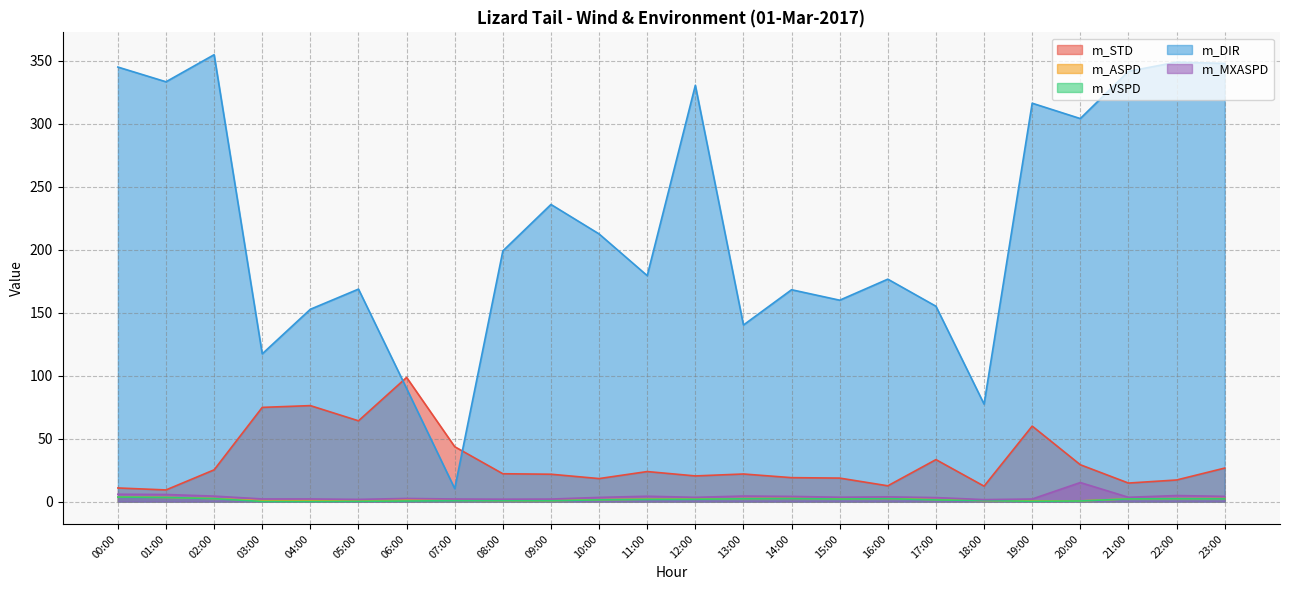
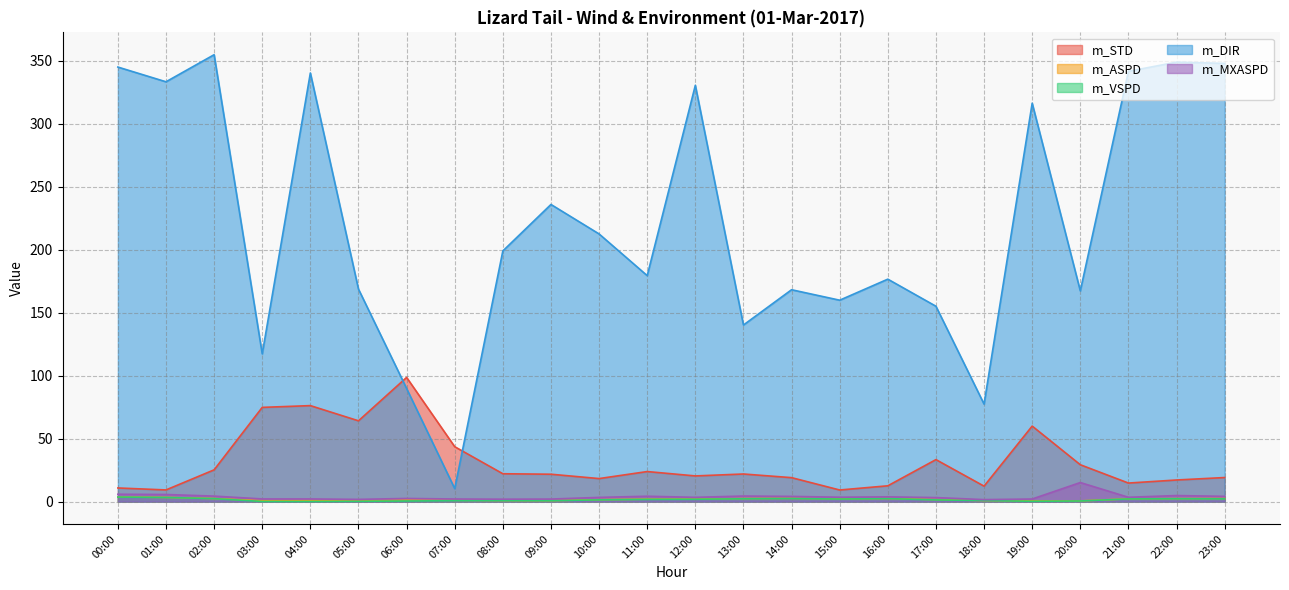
m_DIR, 04:00: 153 -> 340
m_STD, 15:00: 19 -> 9
m_DIR, 20:00: 304 -> 167
m_STD, 23:00: 27 -> 19
